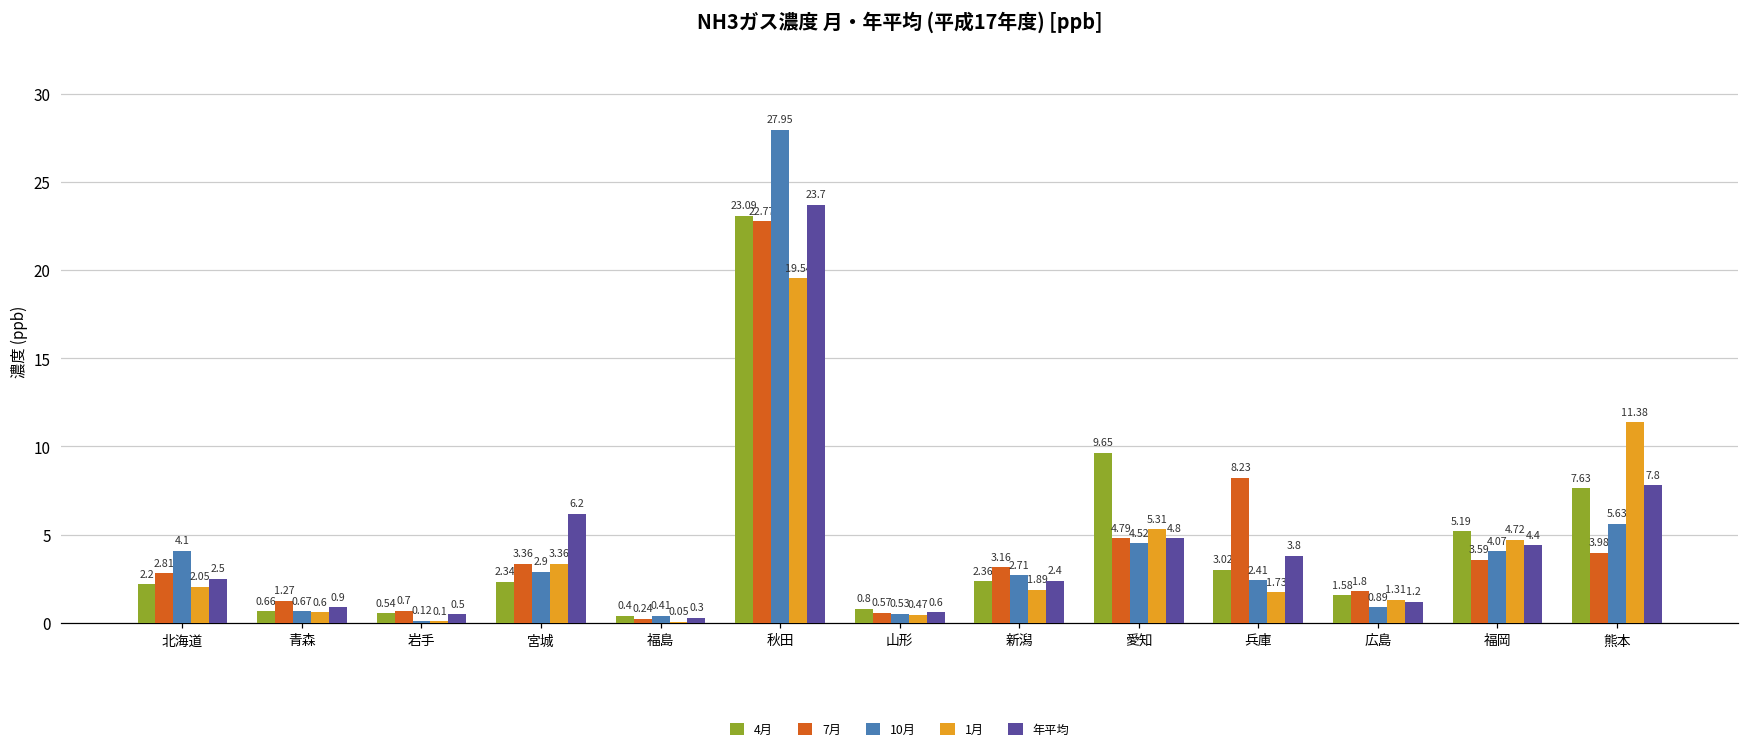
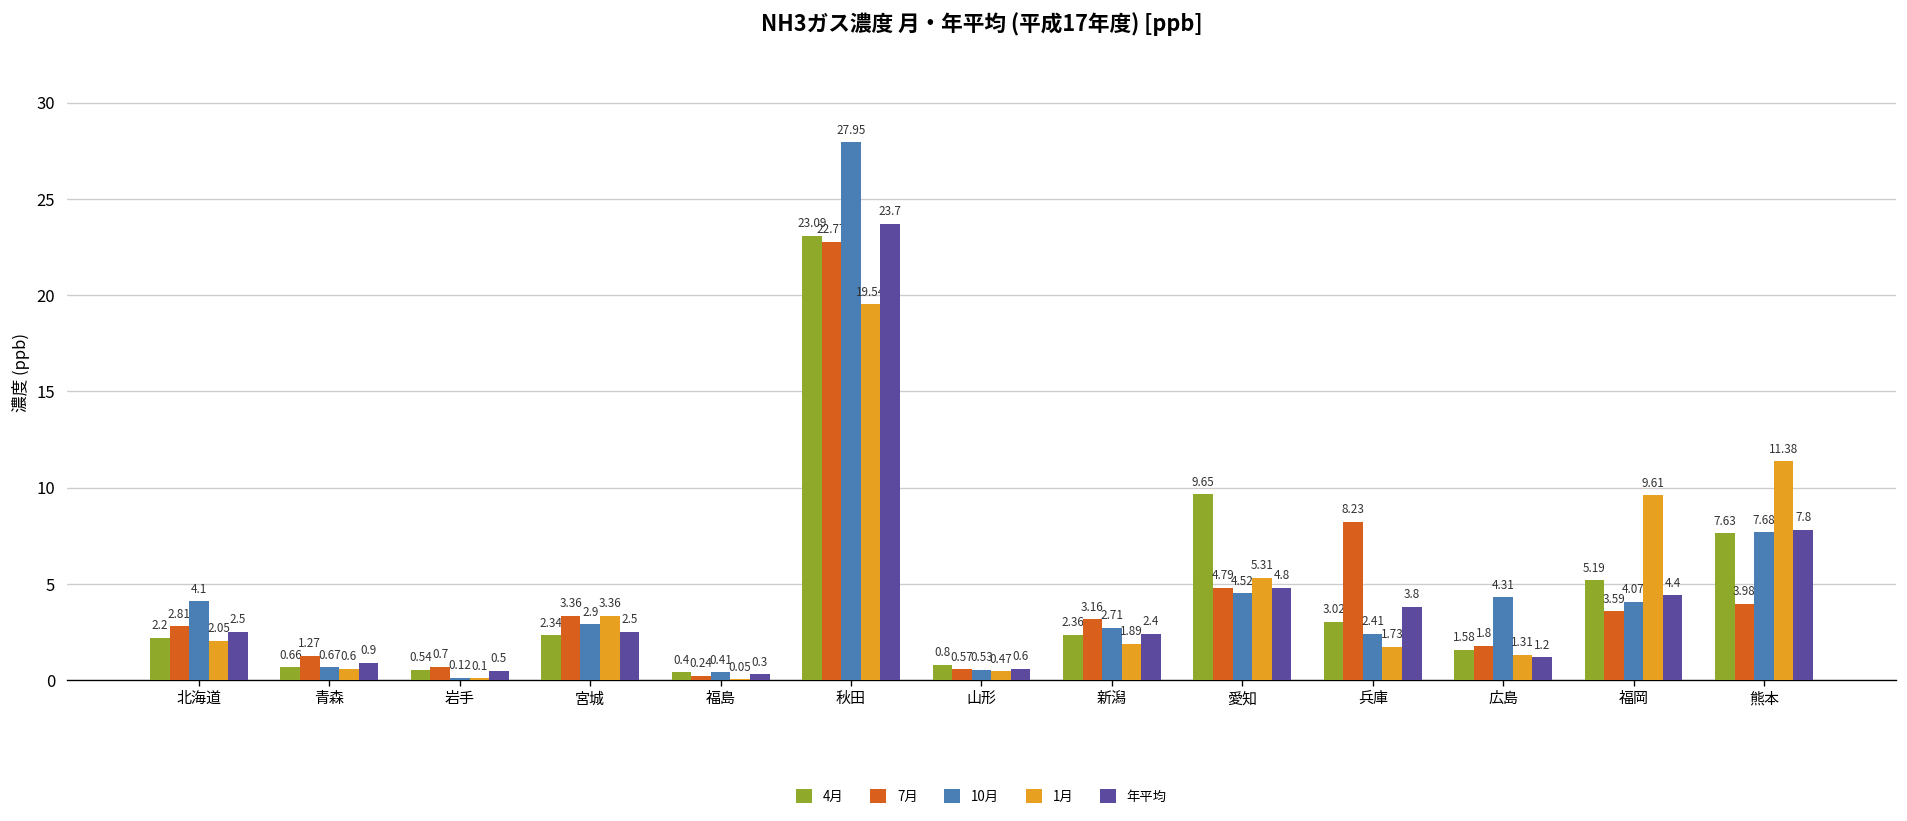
年平均, 宮城: 6.2 -> 2.5
10月, 広島: 0.89 -> 4.31
1月, 福岡: 4.72 -> 9.61
10月, 熊本: 5.63 -> 7.68
